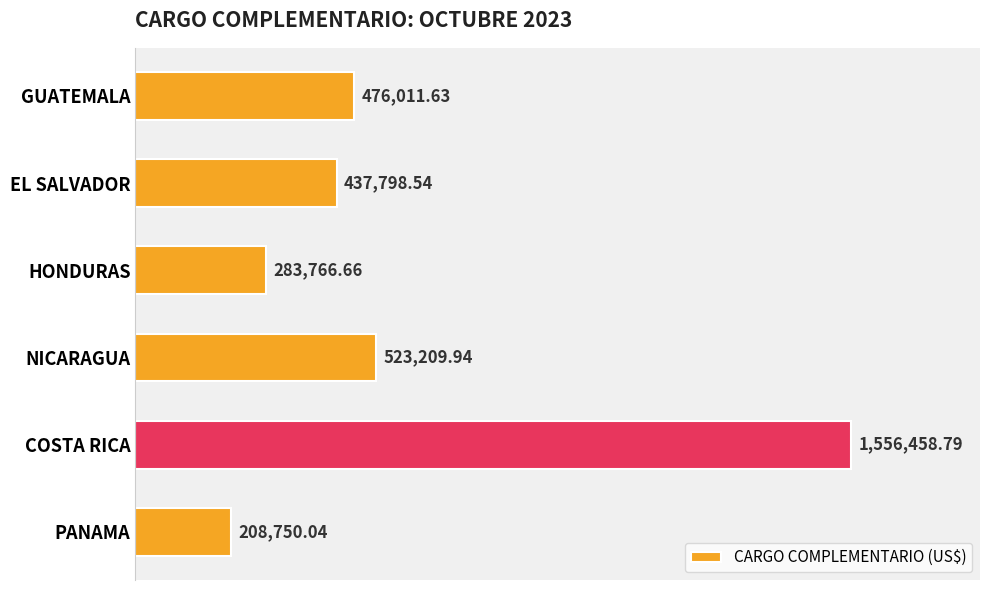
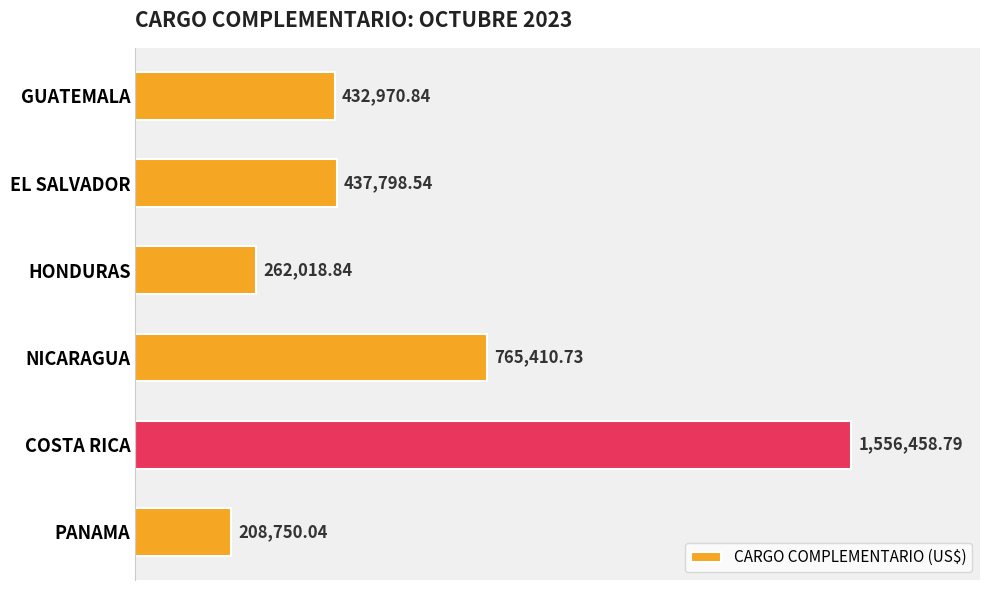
GUATEMALA: 476,011.63 -> 432,970.84
HONDURAS: 283,766.66 -> 262,018.84
NICARAGUA: 523,209.94 -> 765,410.73
